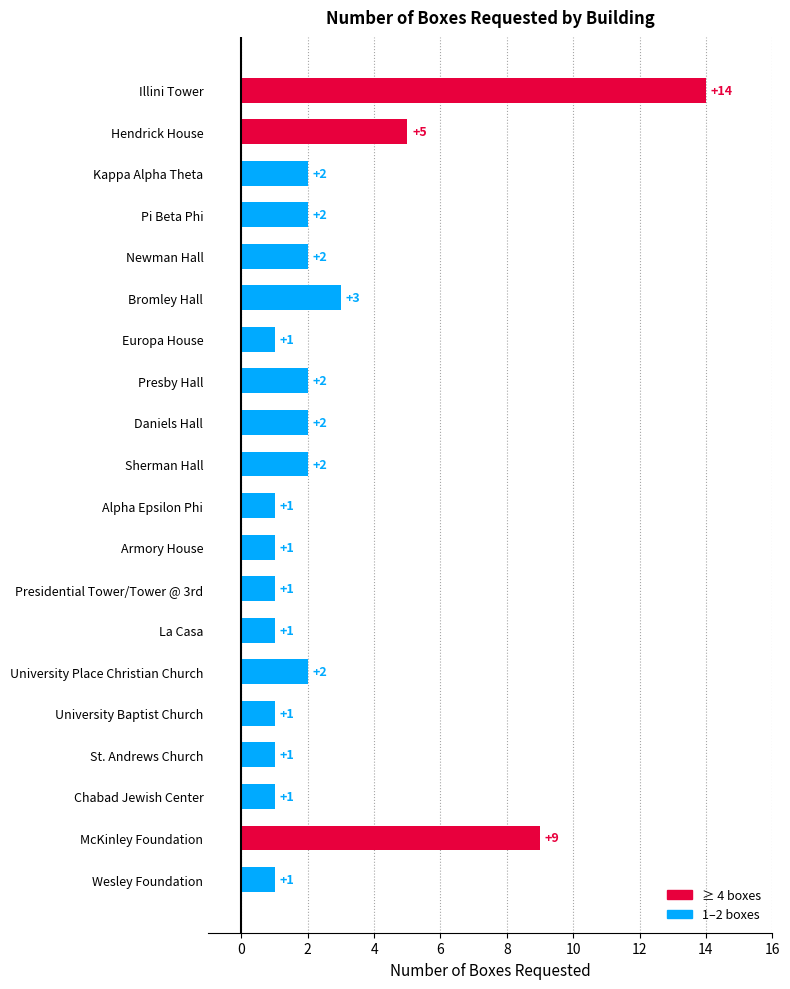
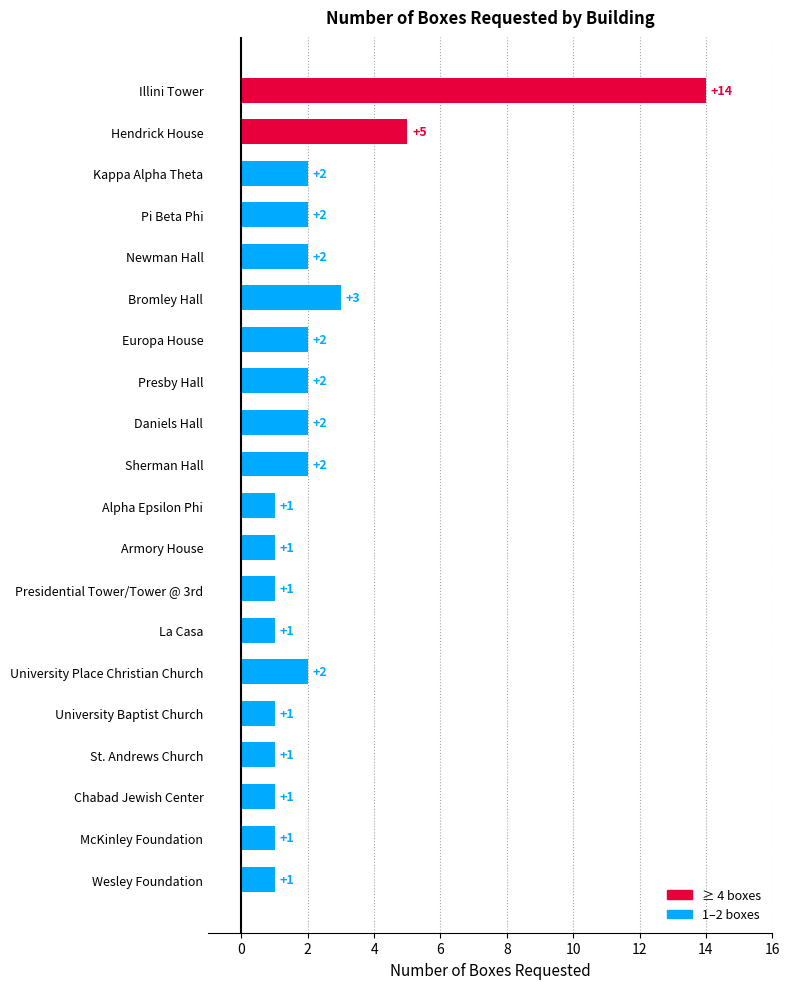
Europa House: +1 -> +2
McKinley Foundation: +9 -> +1
